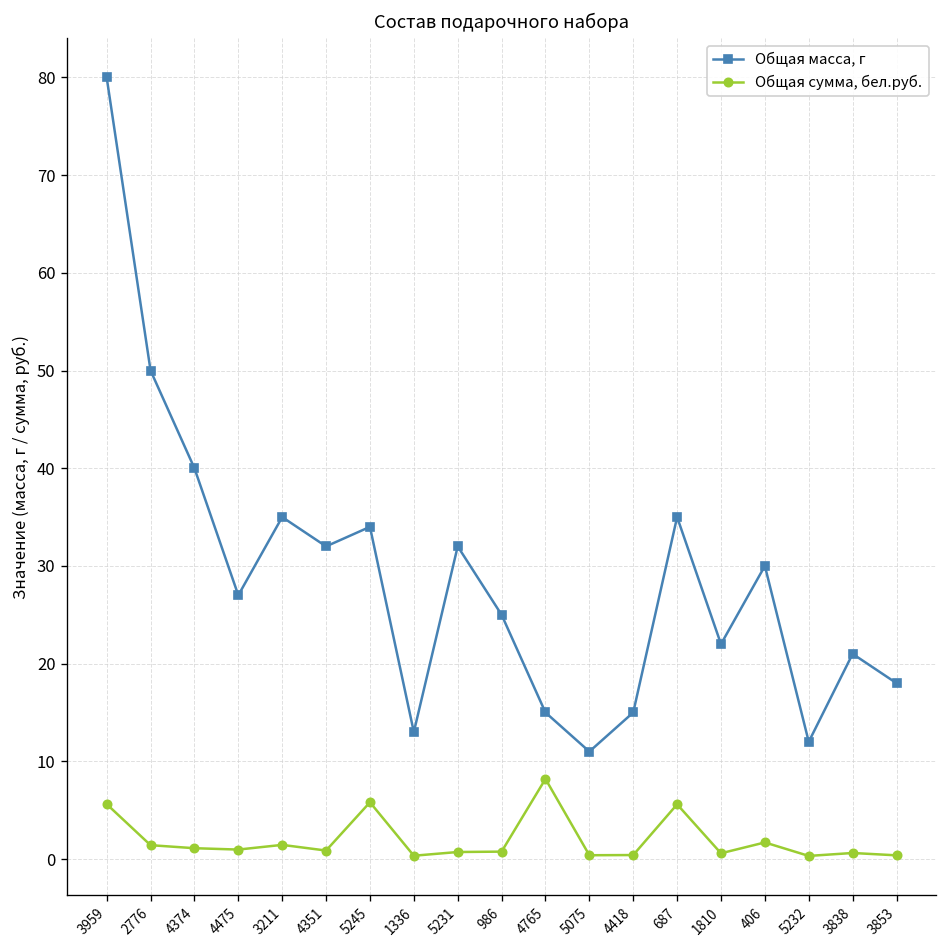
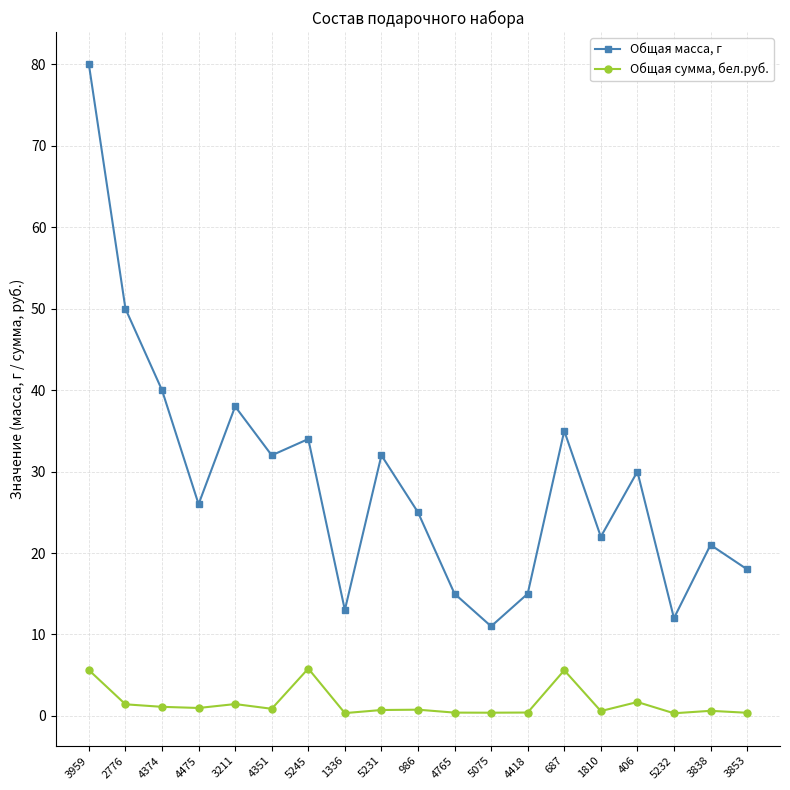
Общая масса, г, 4475: 27 -> 26
Общая масса, г, 3211: 35 -> 38
Общая сумма, бел.руб., 4765: 8 -> 0
